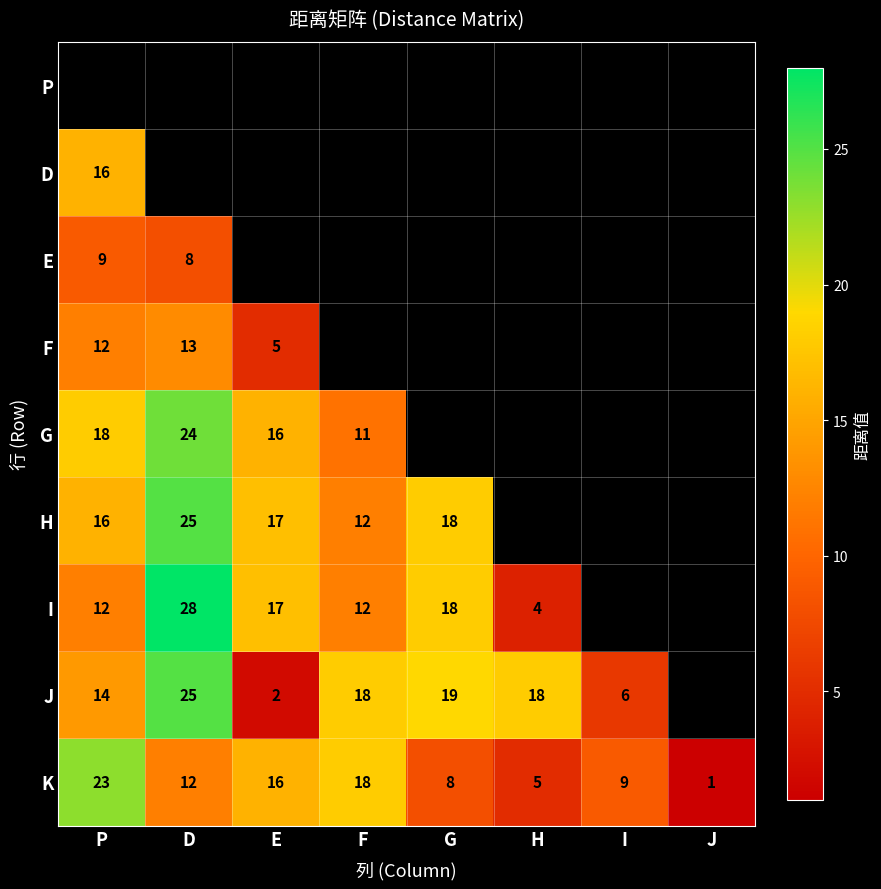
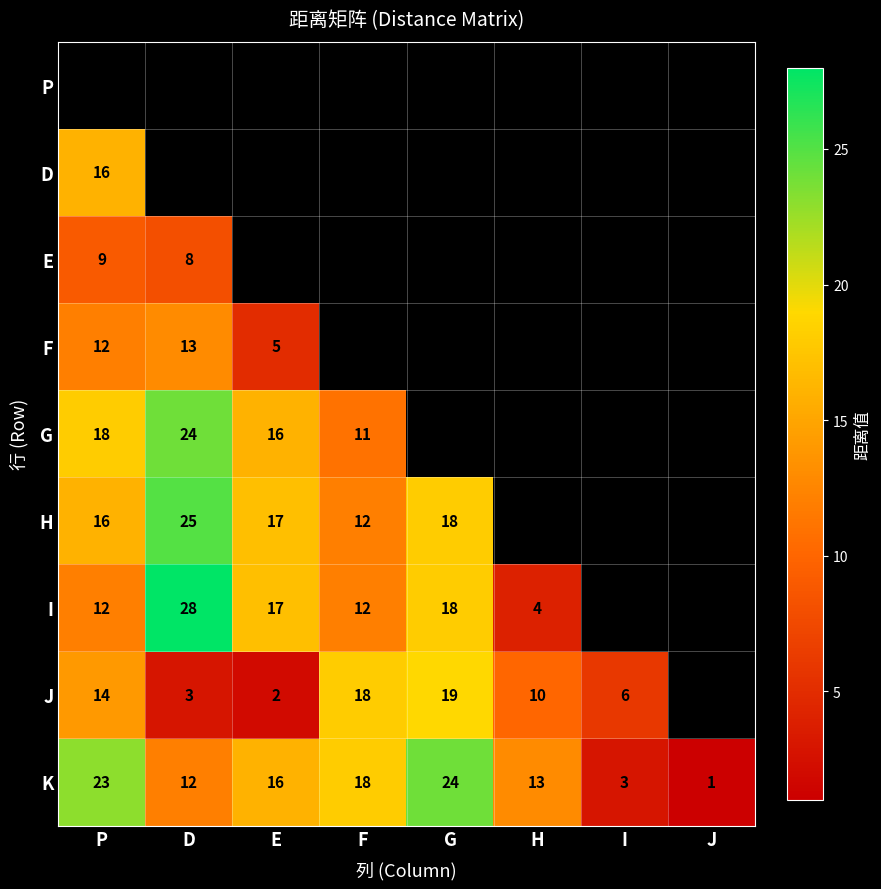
J, D: 25 -> 3
J, H: 18 -> 10
K, G: 8 -> 24
K, H: 5 -> 13
K, I: 9 -> 3
